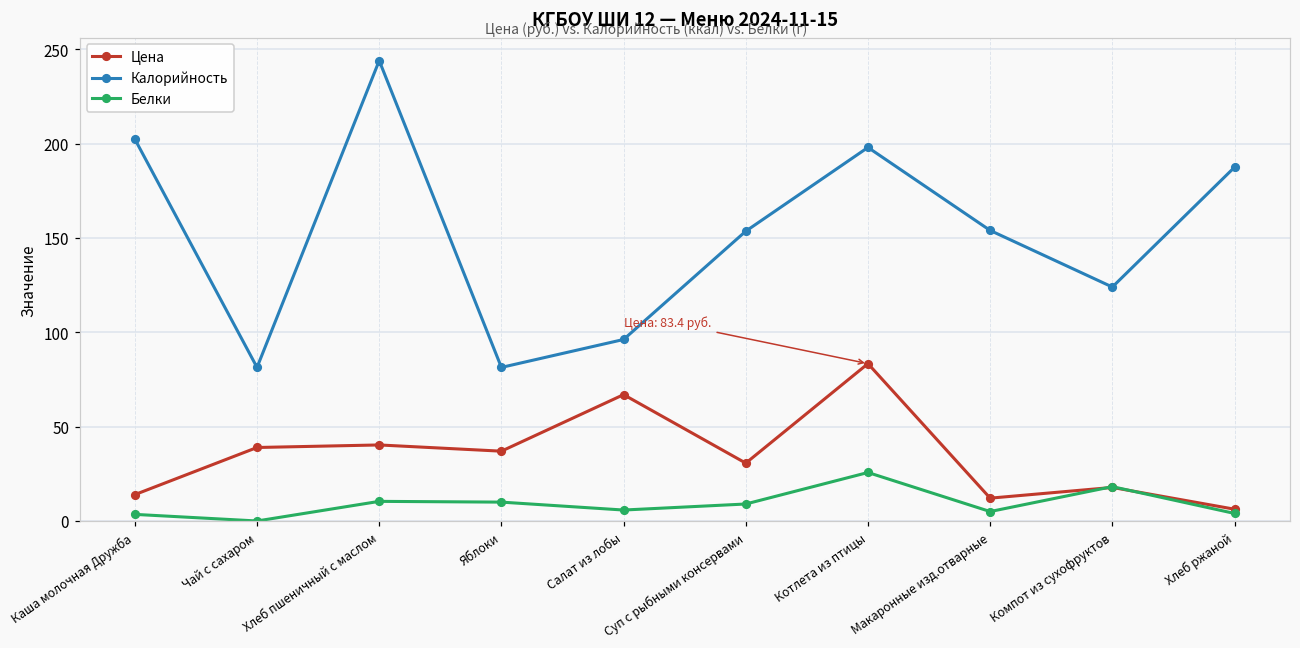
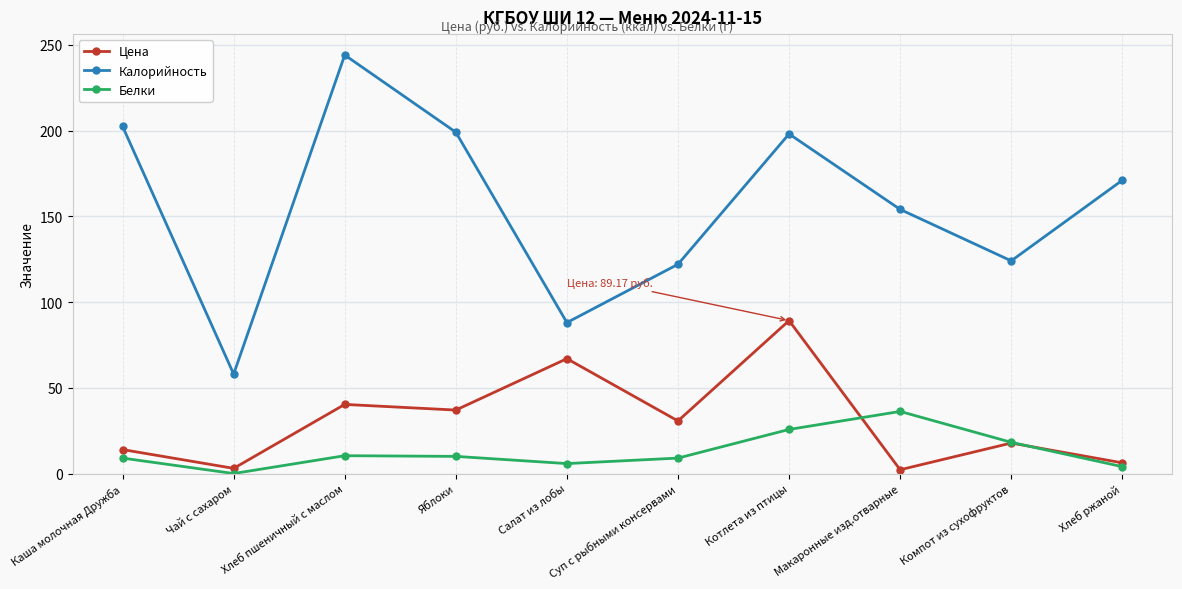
Белки, Каша молочная Дружба: 4 -> 9
Цена, Чай с сахаром: 39 -> 3
Калорийность, Чай с сахаром: 81 -> 58
Калорийность, Яблоки: 81 -> 199
Калорийность, Салат из лобы: 96 -> 88
Калорийность, Суп с рыбными консервами: 154 -> 122
Цена, Котлета из птицы: 83.4 -> 89.17
Цена, Макаронные изд.отварные: 12 -> 2
Белки, Макаронные изд.отварные: 5 -> 36
Калорийность, Хлеб ржаной: 188 -> 171
